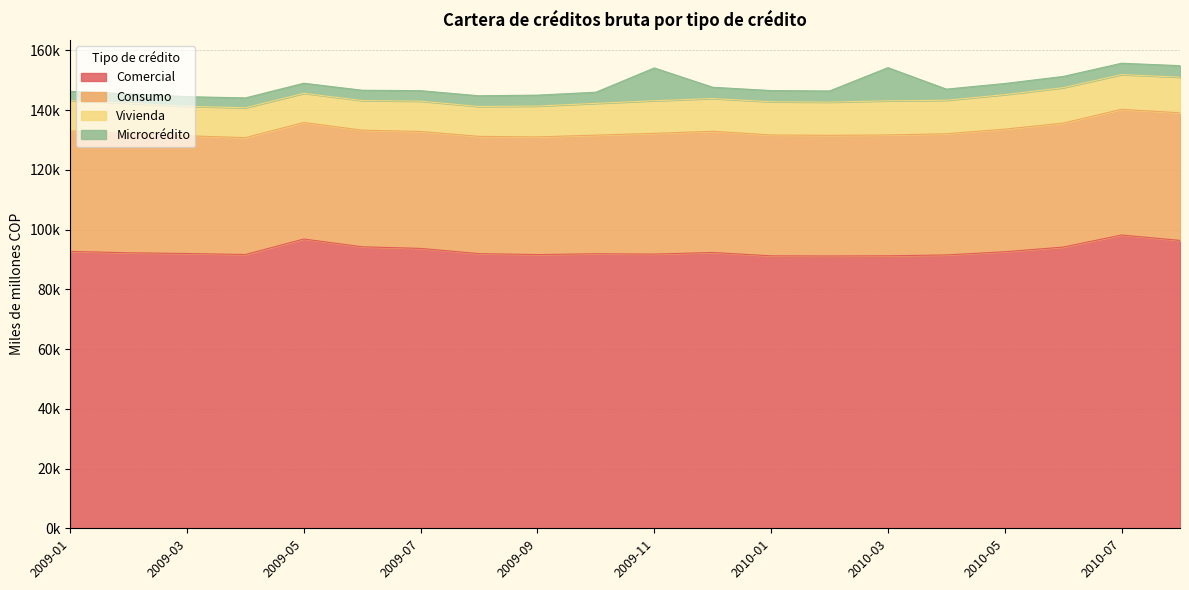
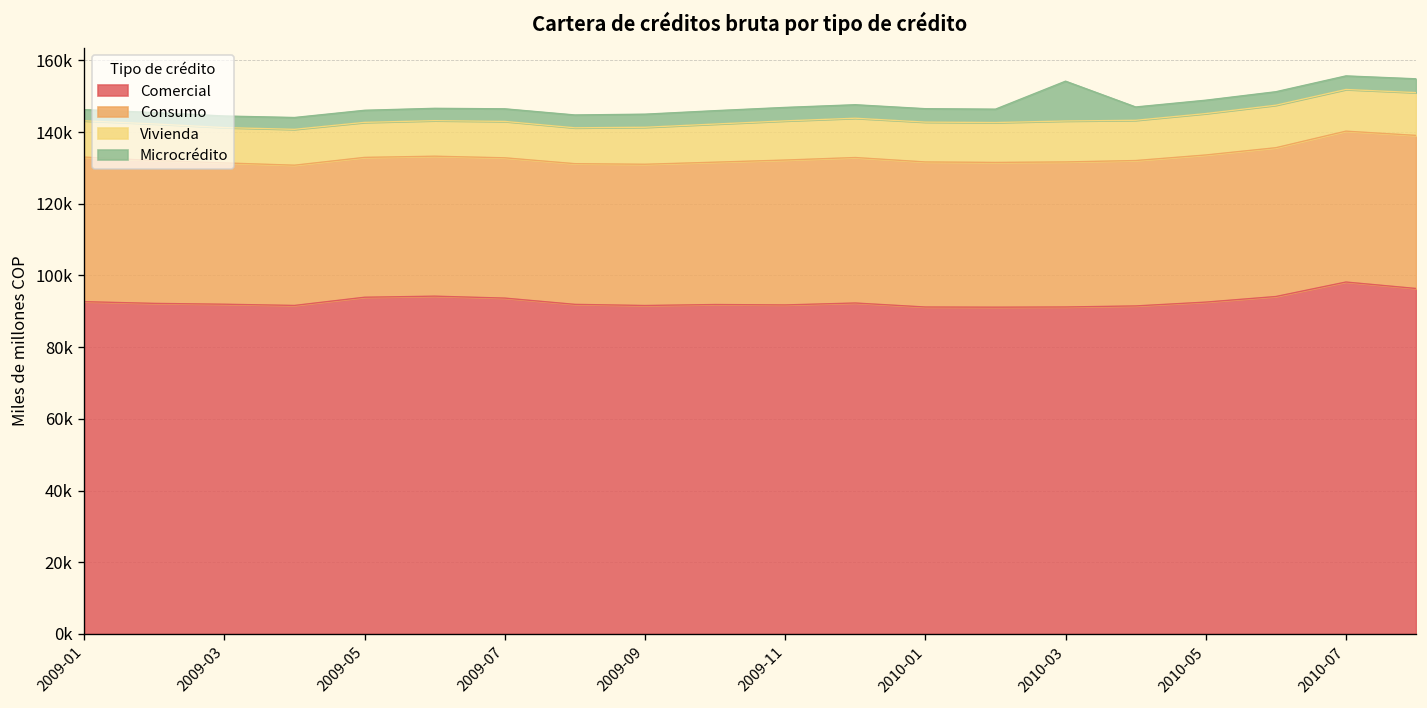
Comercial, 2009-05: 97000 -> 94000
Microcrédito, 2009-11: 11000 -> 4000
